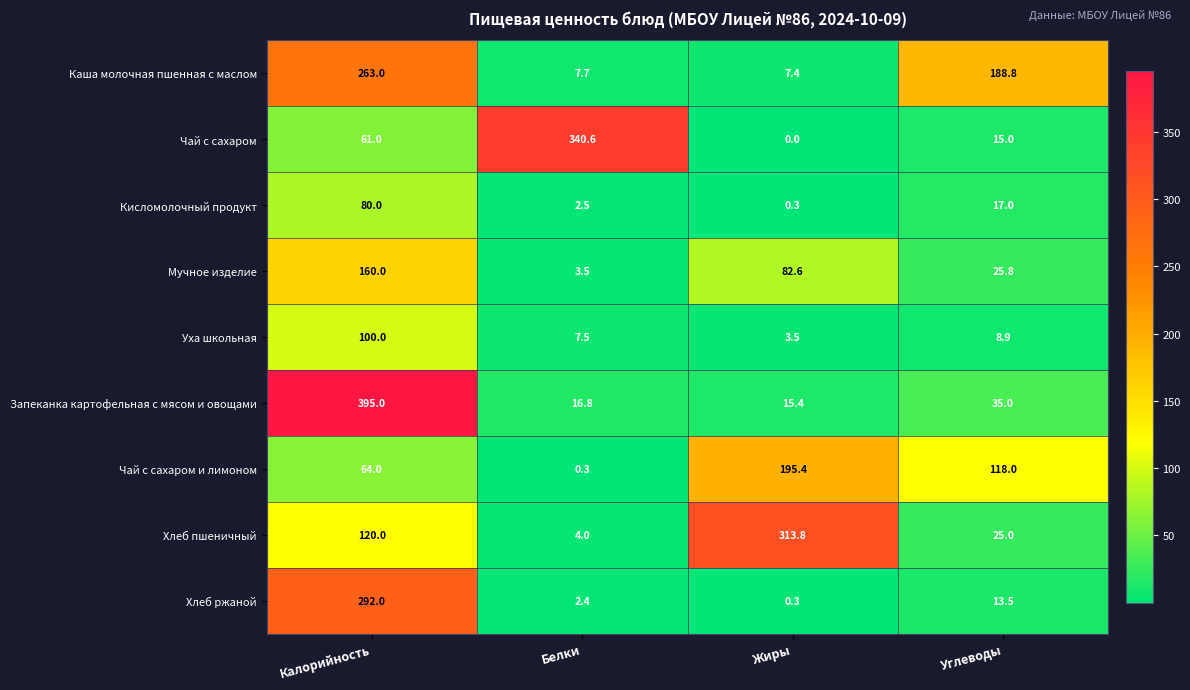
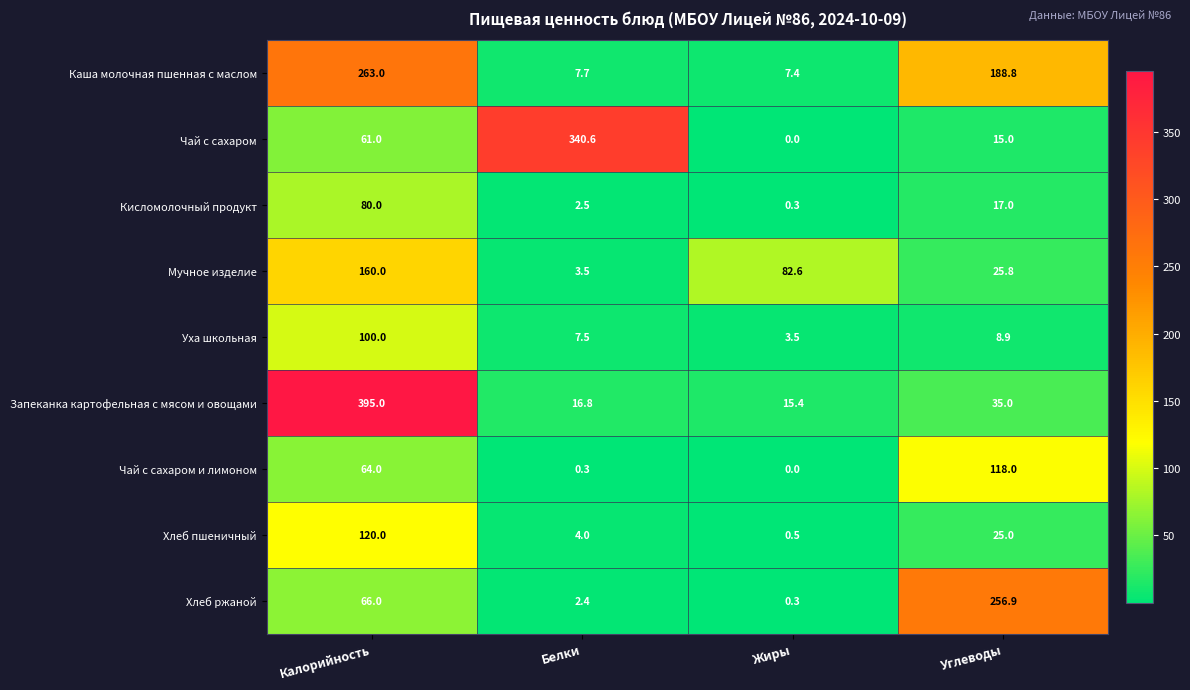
Чай с сахаром и лимоном, Жиры: 195.4 -> 0.0
Хлеб пшеничный, Жиры: 313.8 -> 0.5
Хлеб ржаной, Калорийность: 292.0 -> 66.0
Хлеб ржаной, Углеводы: 13.5 -> 256.9
